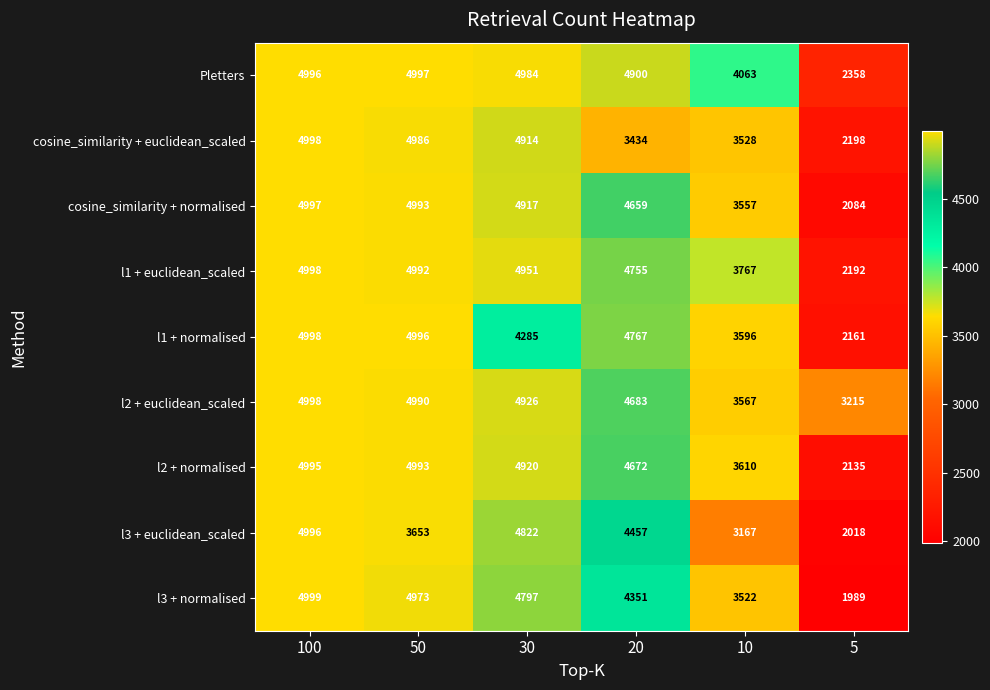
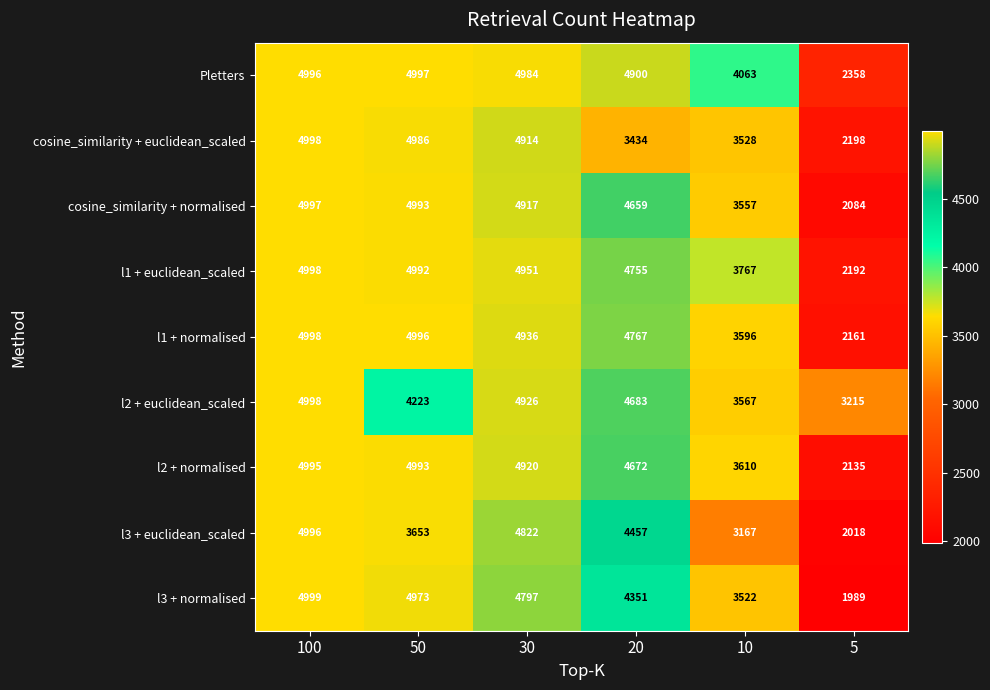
l1 + normalised, 30: 4285 -> 4936
l2 + euclidean_scaled, 50: 4990 -> 4223
